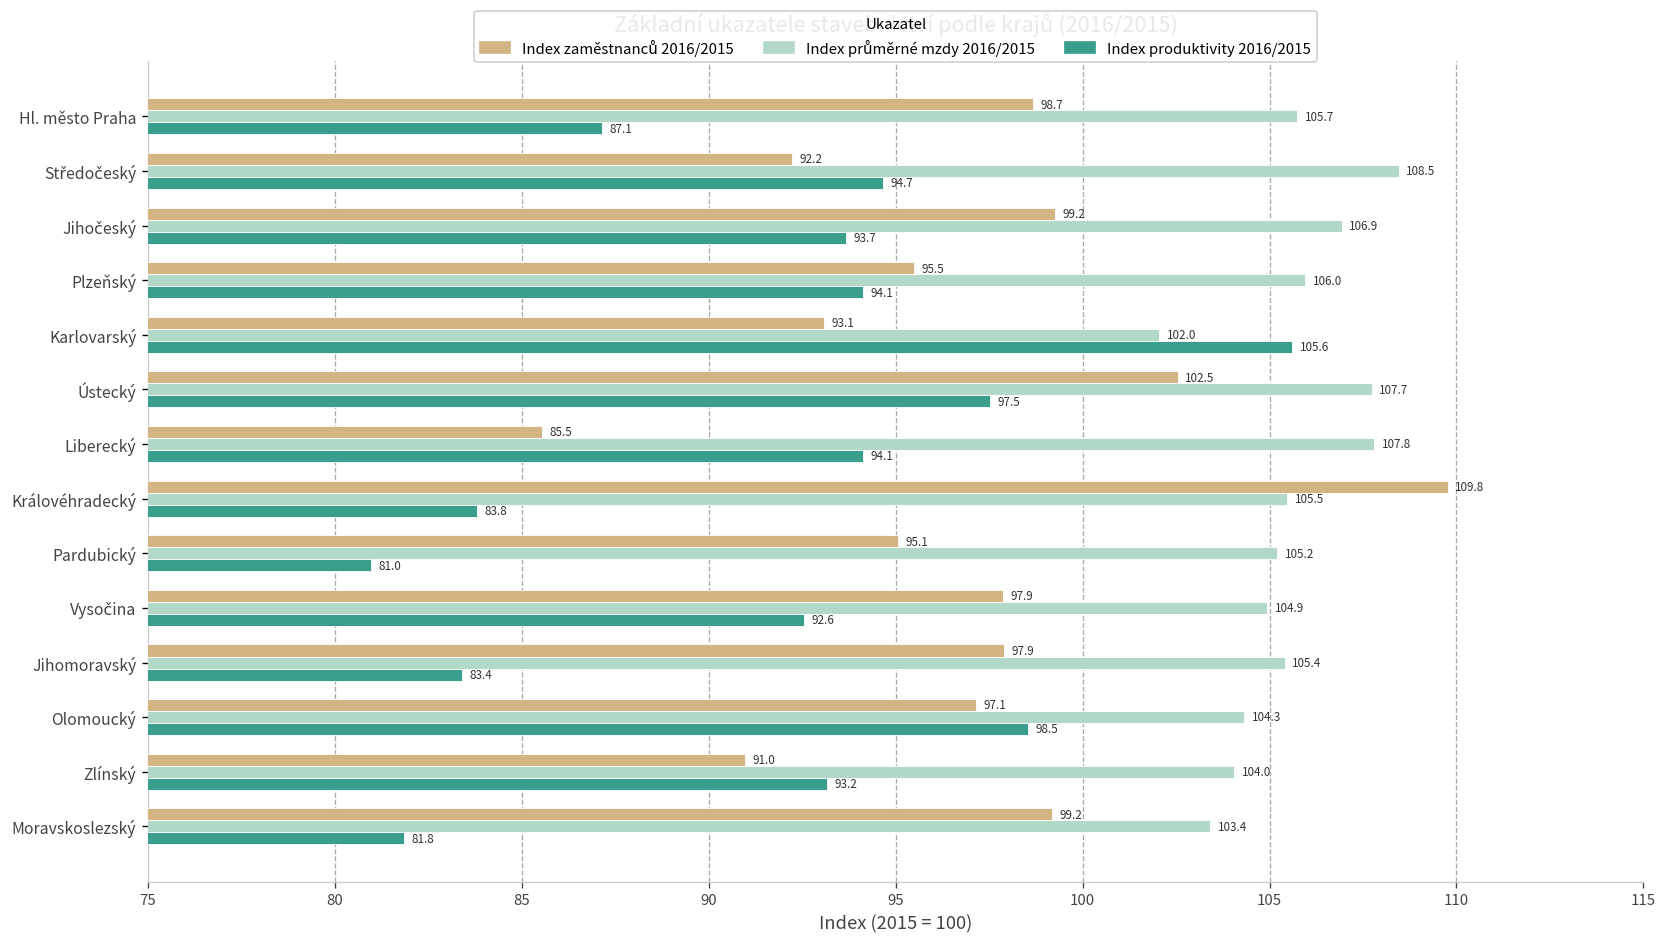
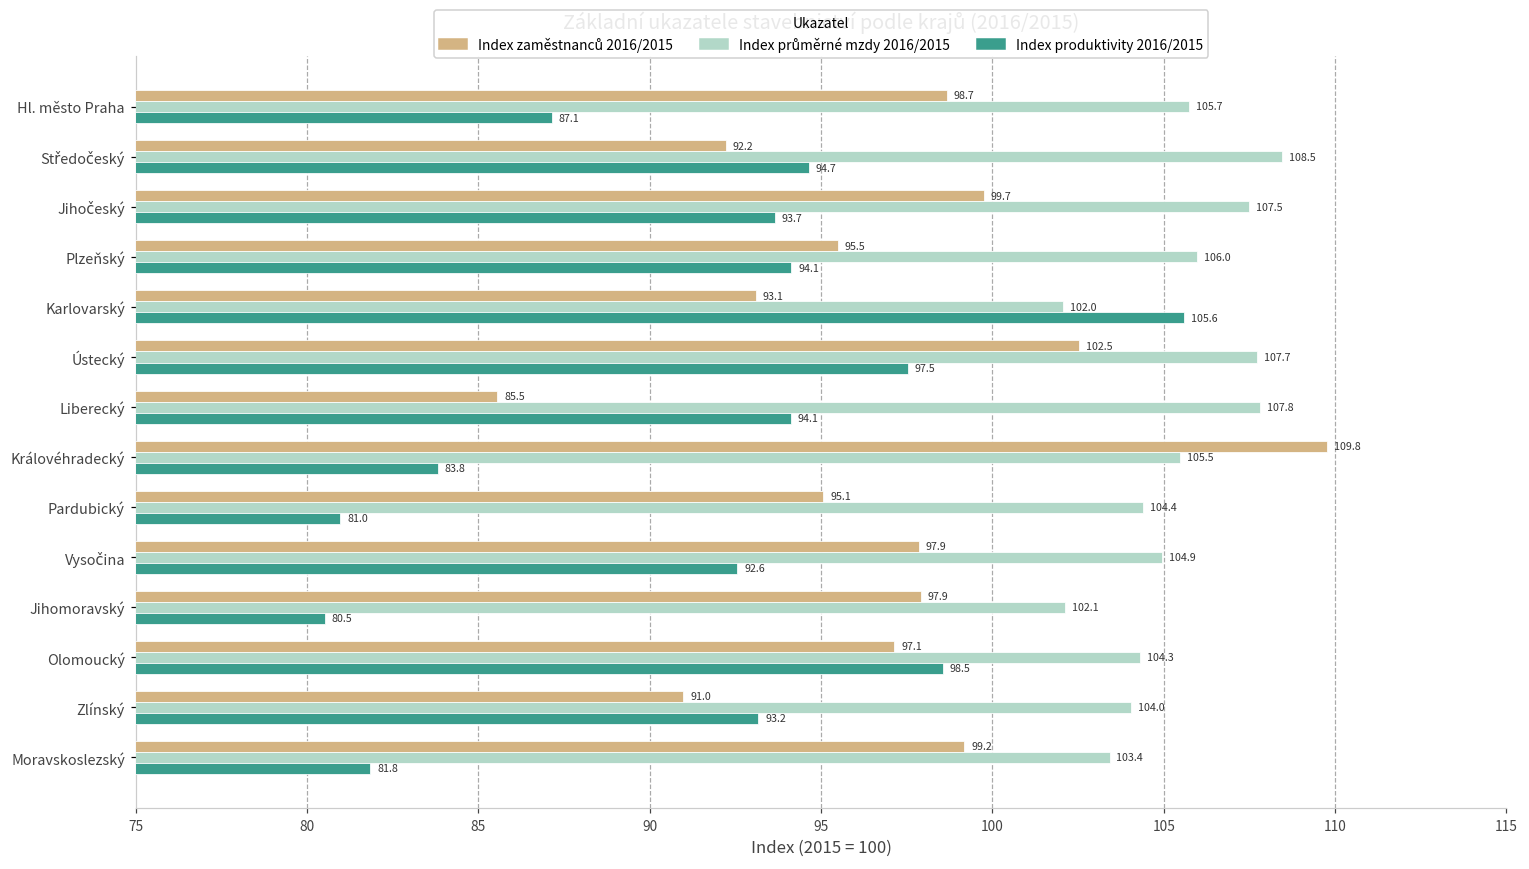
Index zaměstnanců 2016/2015, Jihočeský: 99.2 -> 99.7
Index průměrné mzdy 2016/2015, Jihočeský: 106.9 -> 107.5
Index průměrné mzdy 2016/2015, Pardubický: 105.2 -> 104.4
Index průměrné mzdy 2016/2015, Jihomoravský: 105.4 -> 102.1
Index produktivity 2016/2015, Jihomoravský: 83.4 -> 80.5
